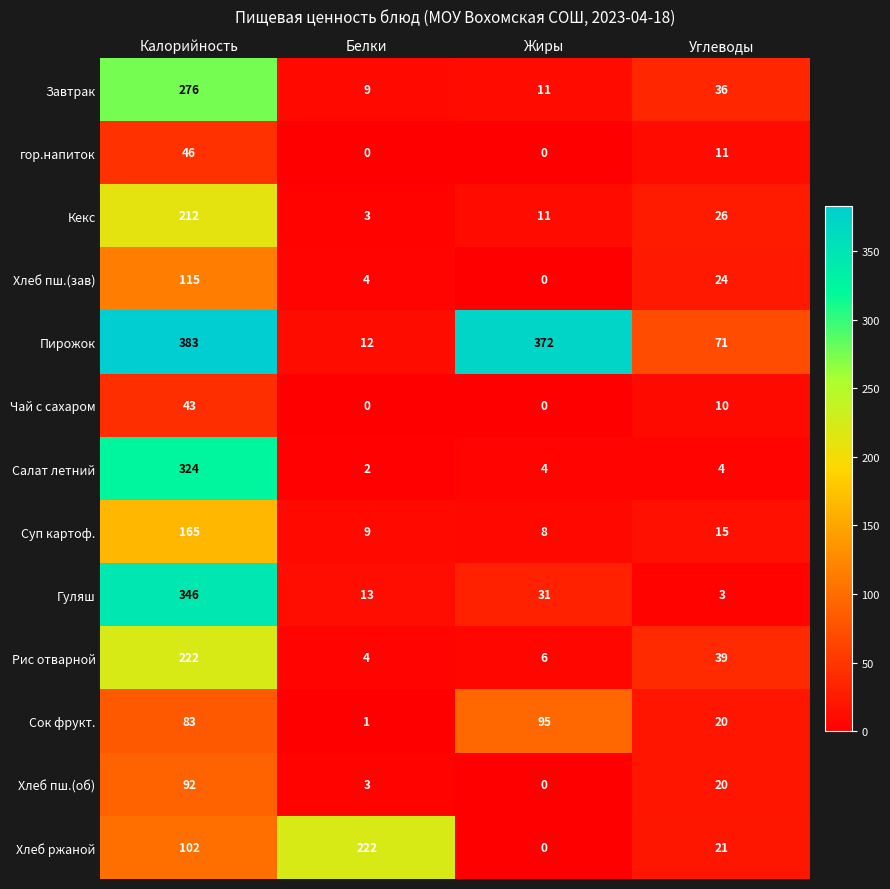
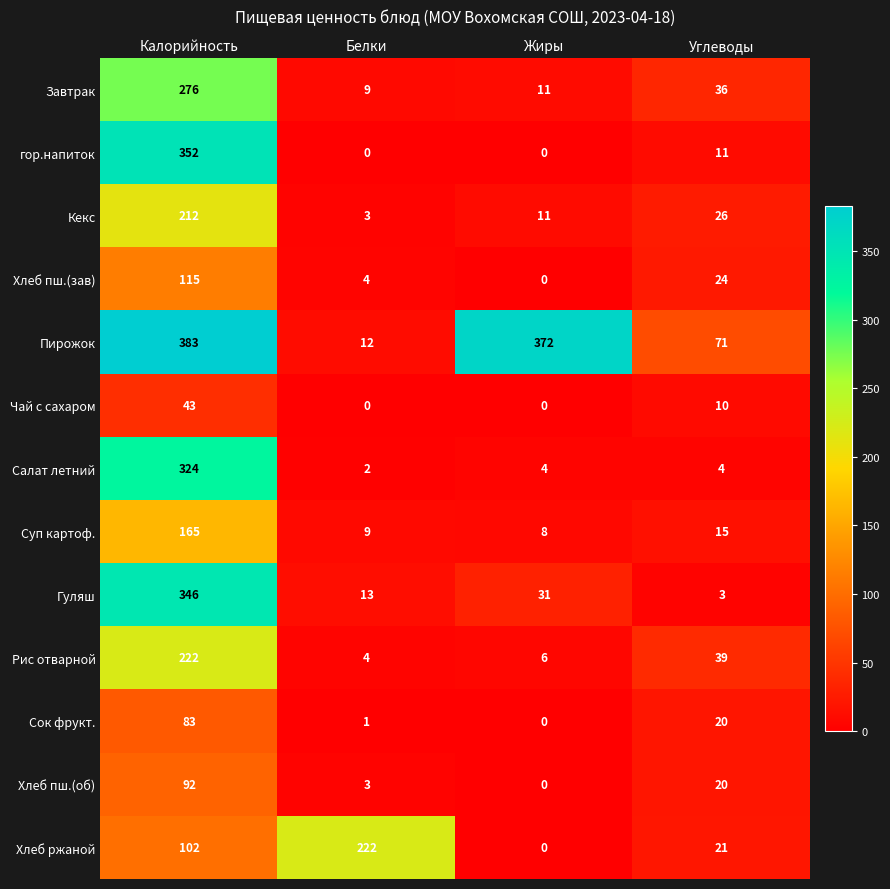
гор.напиток, Калорийность: 46 -> 352
Сок фрукт., Жиры: 95 -> 0
